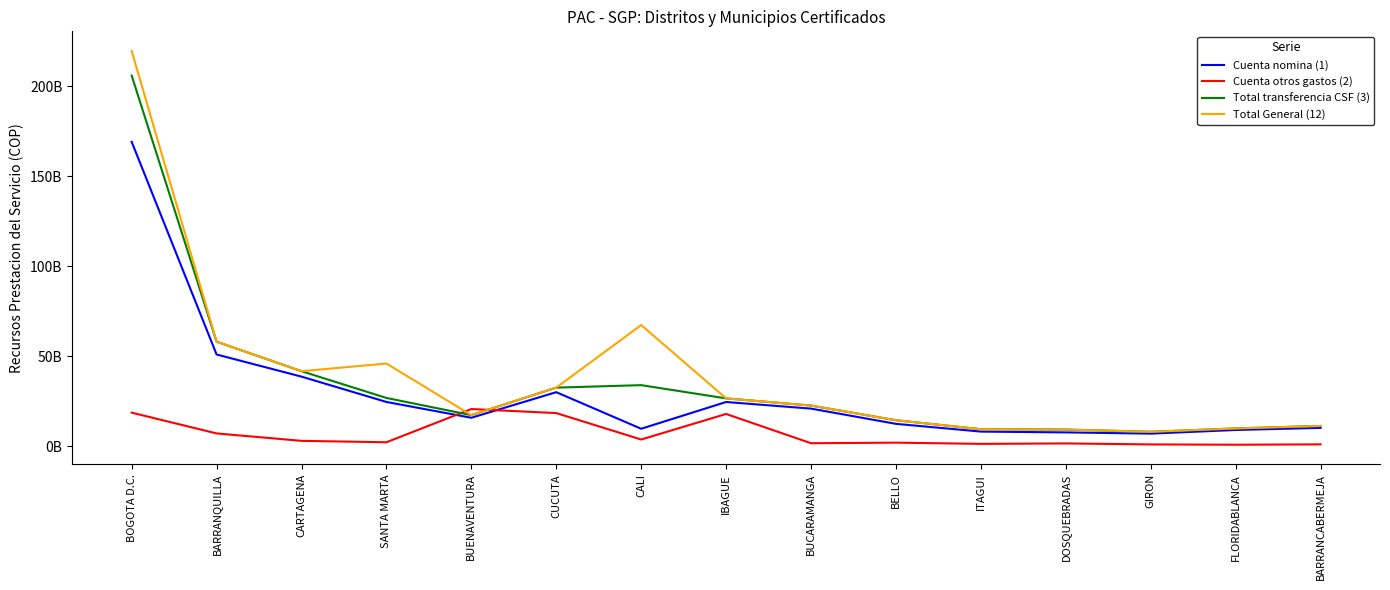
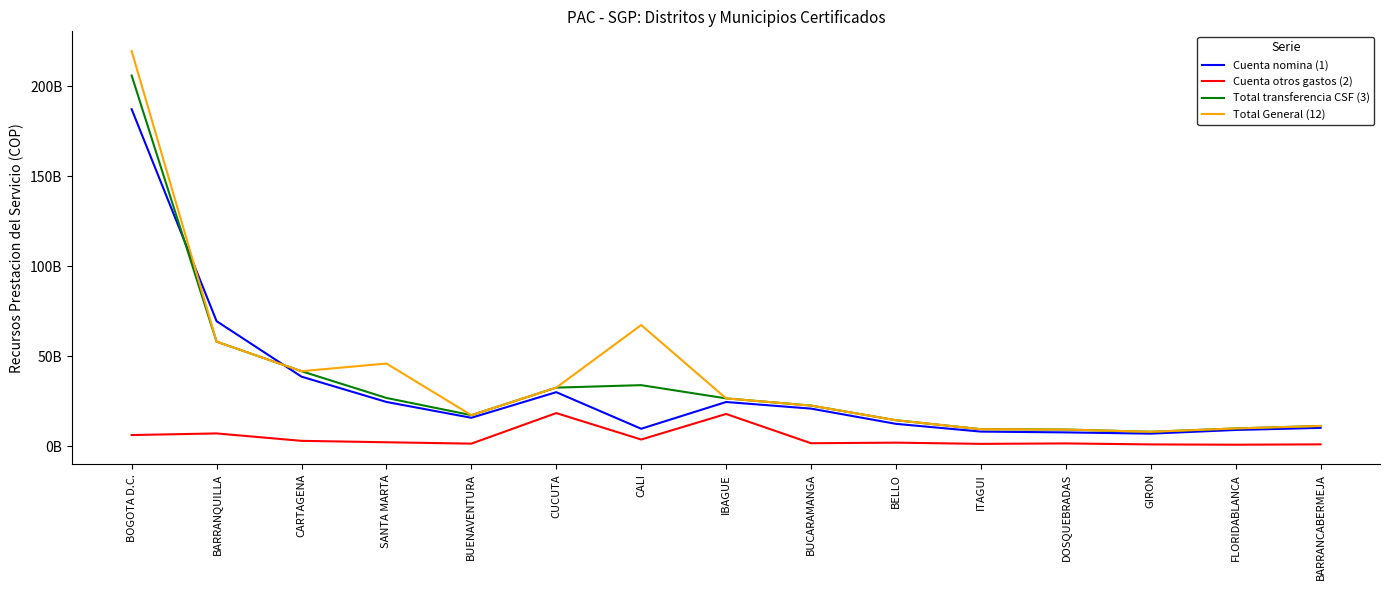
Cuenta nomina (1), BOGOTA D.C.: 169000000000 -> 187000000000
Cuenta otros gastos (2), BOGOTA D.C.: 19000000000 -> 6000000000
Cuenta nomina (1), BARRANQUILLA: 51000000000 -> 70000000000
Cuenta otros gastos (2), BUENAVENTURA: 21000000000 -> 1000000000
